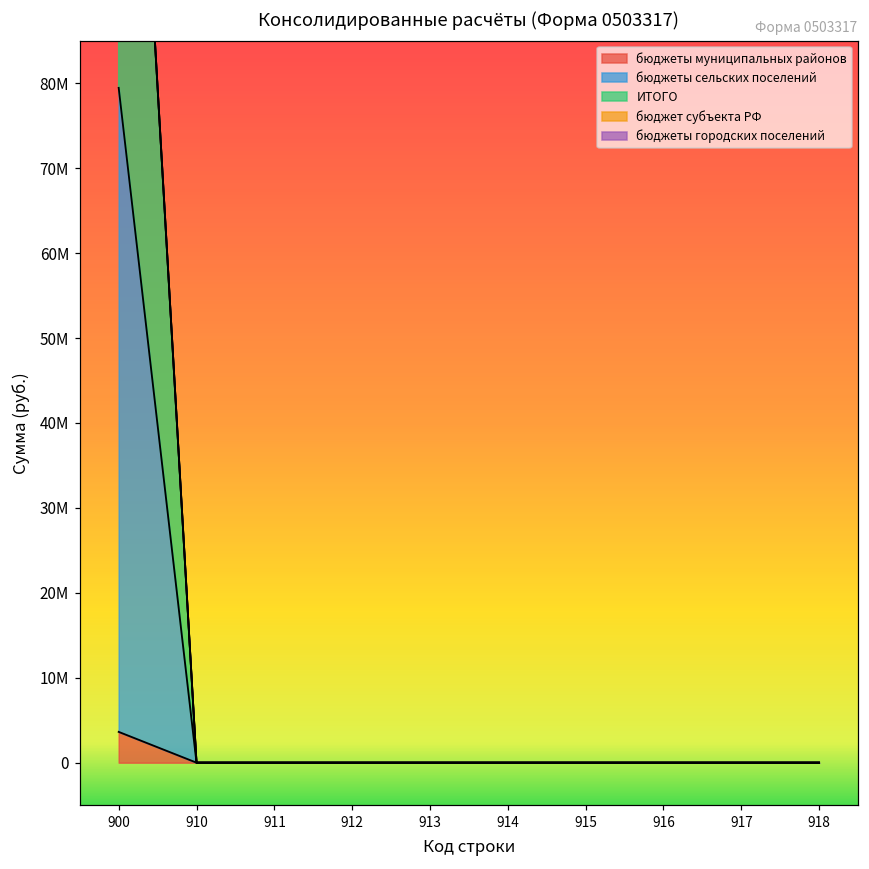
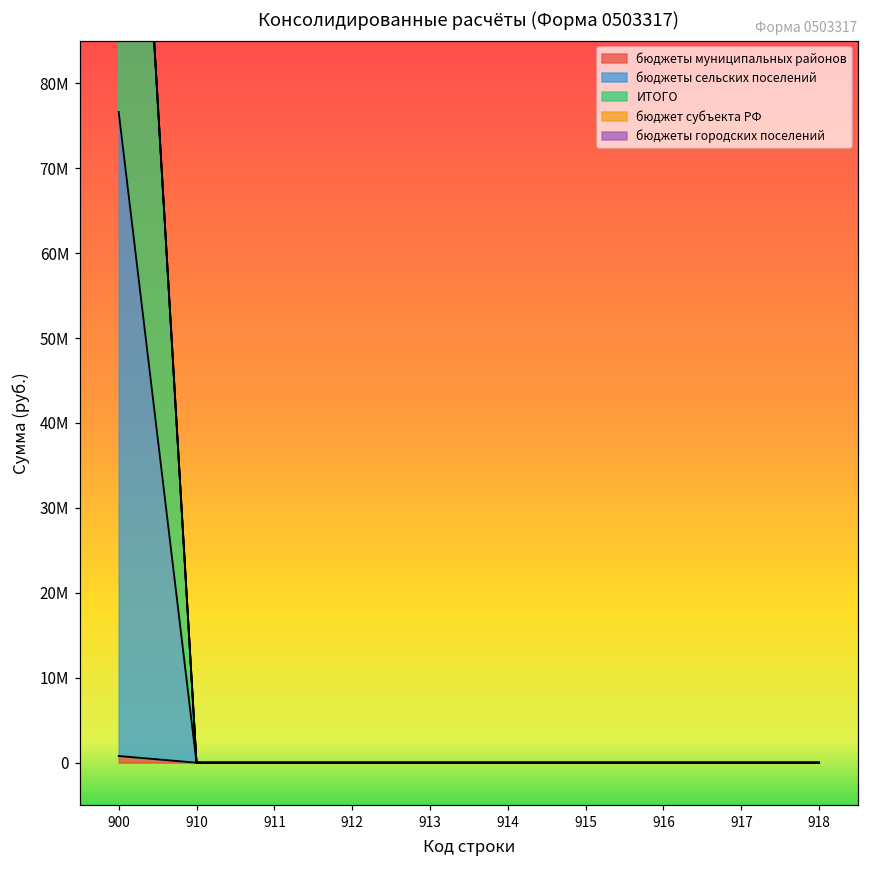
бюджеты муниципальных районов, 900: 4000000 -> 1000000
